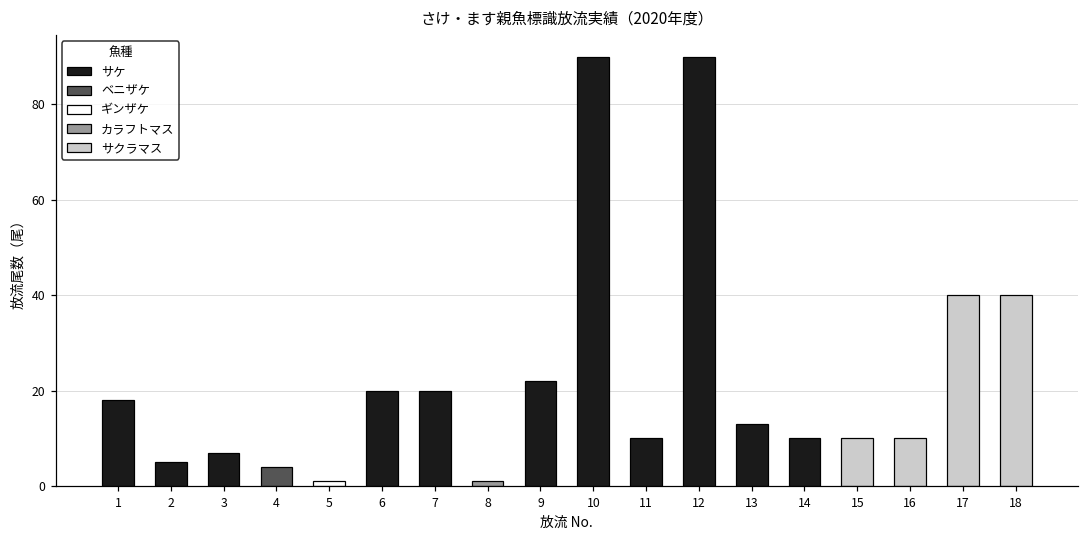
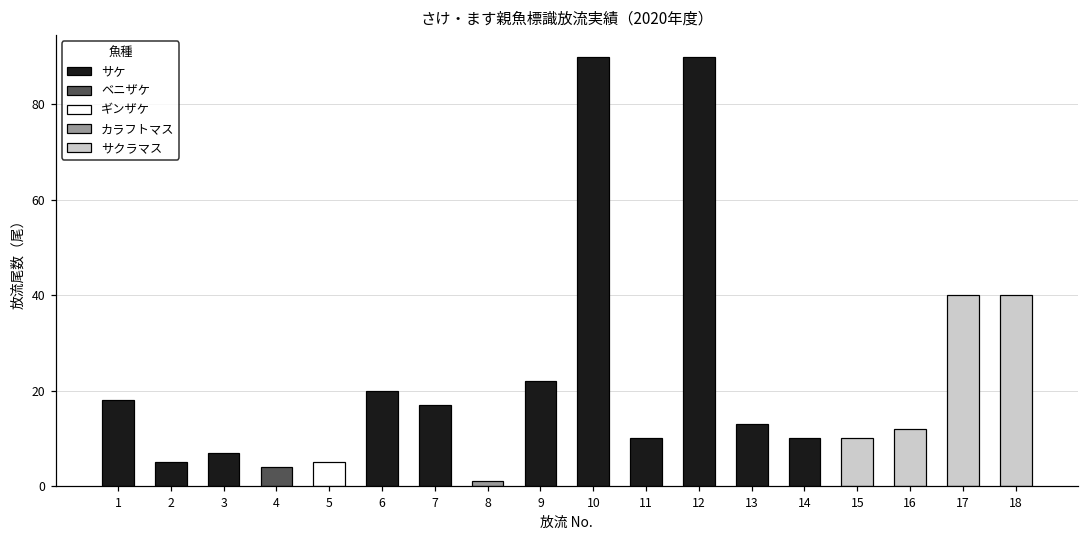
5: 1 -> 5
7: 20 -> 17
16: 10 -> 12
